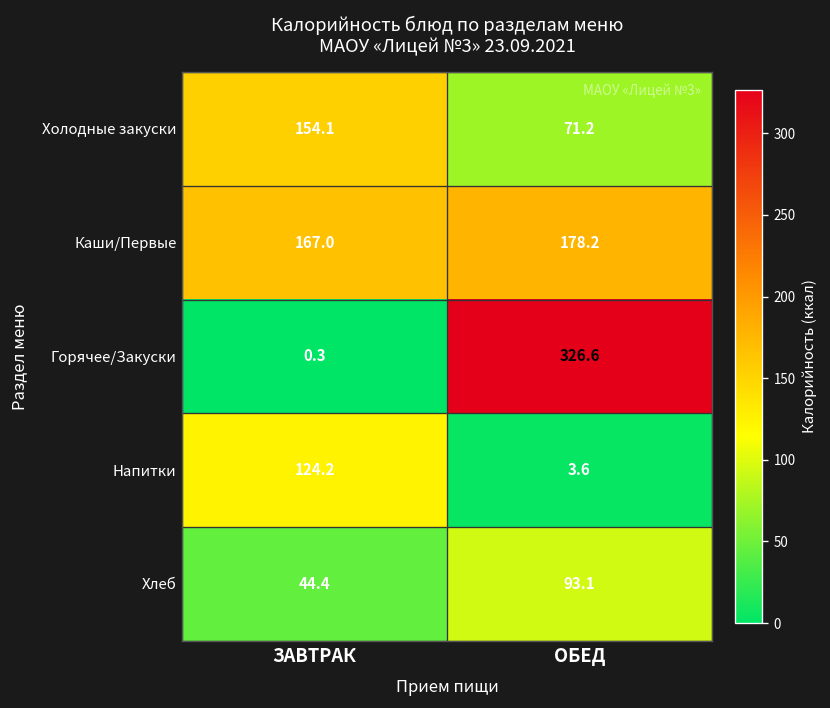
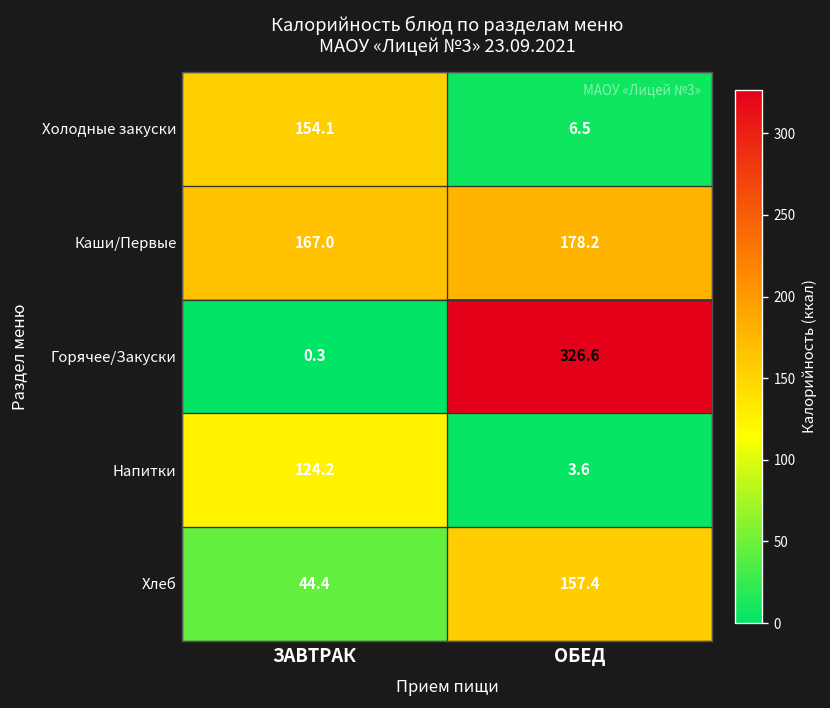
Холодные закуски, ОБЕД: 71.2 -> 6.5
Хлеб, ОБЕД: 93.1 -> 157.4
